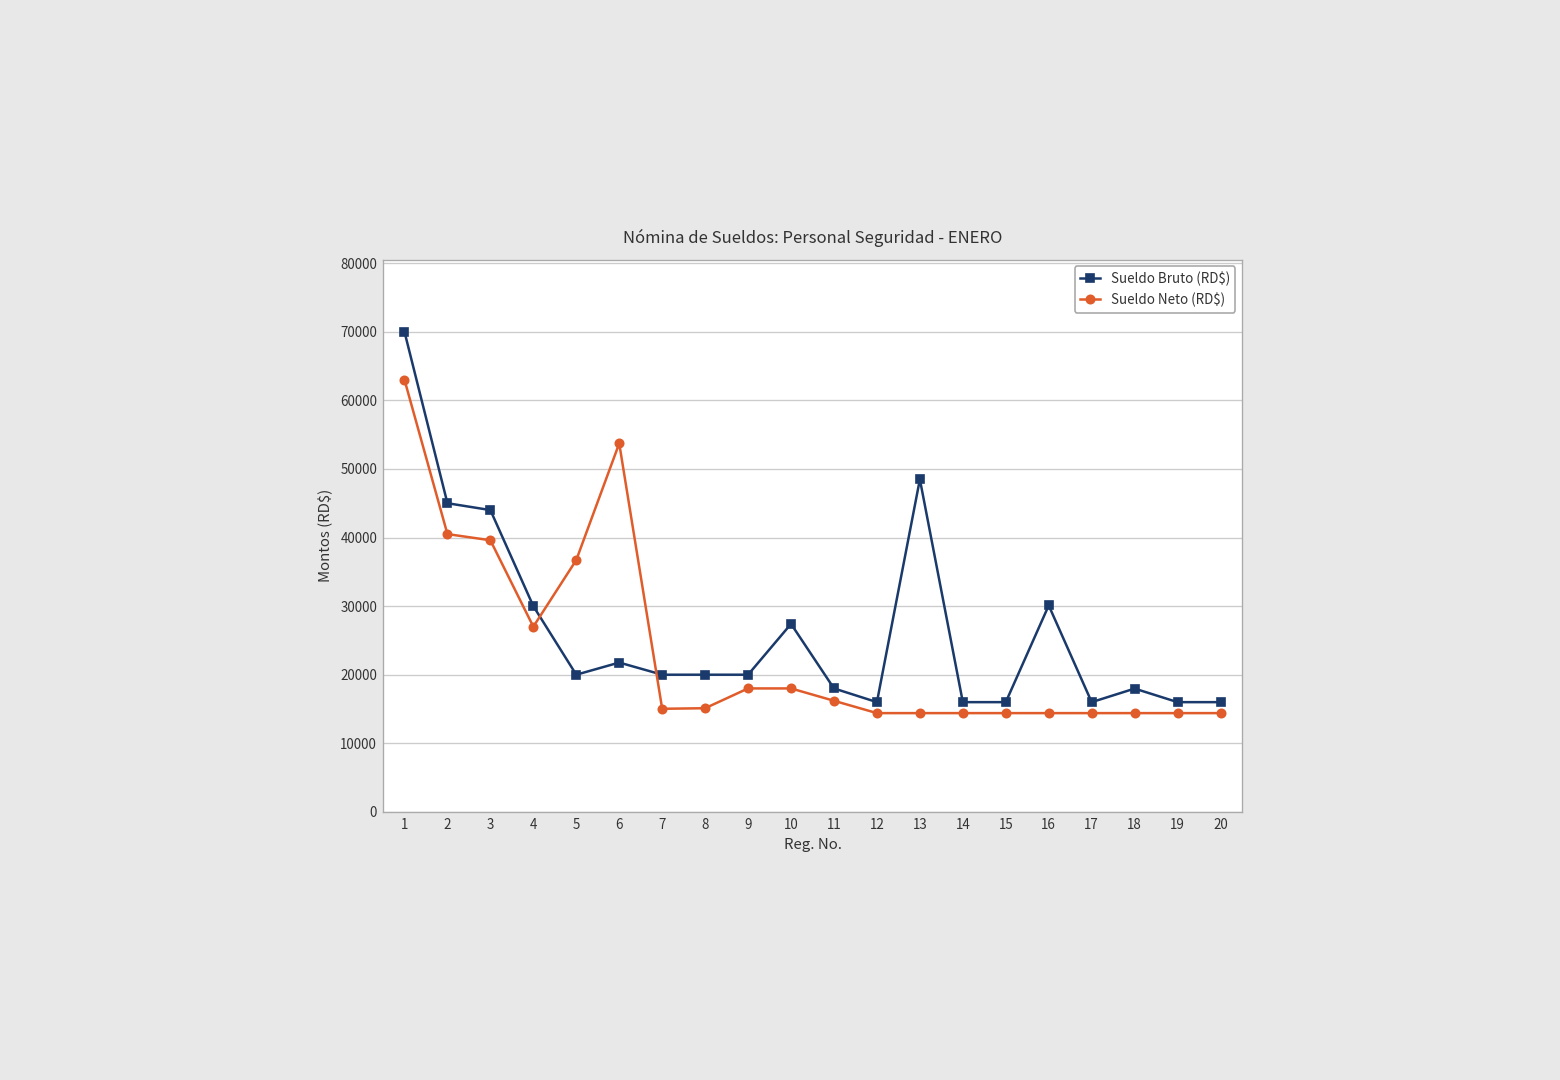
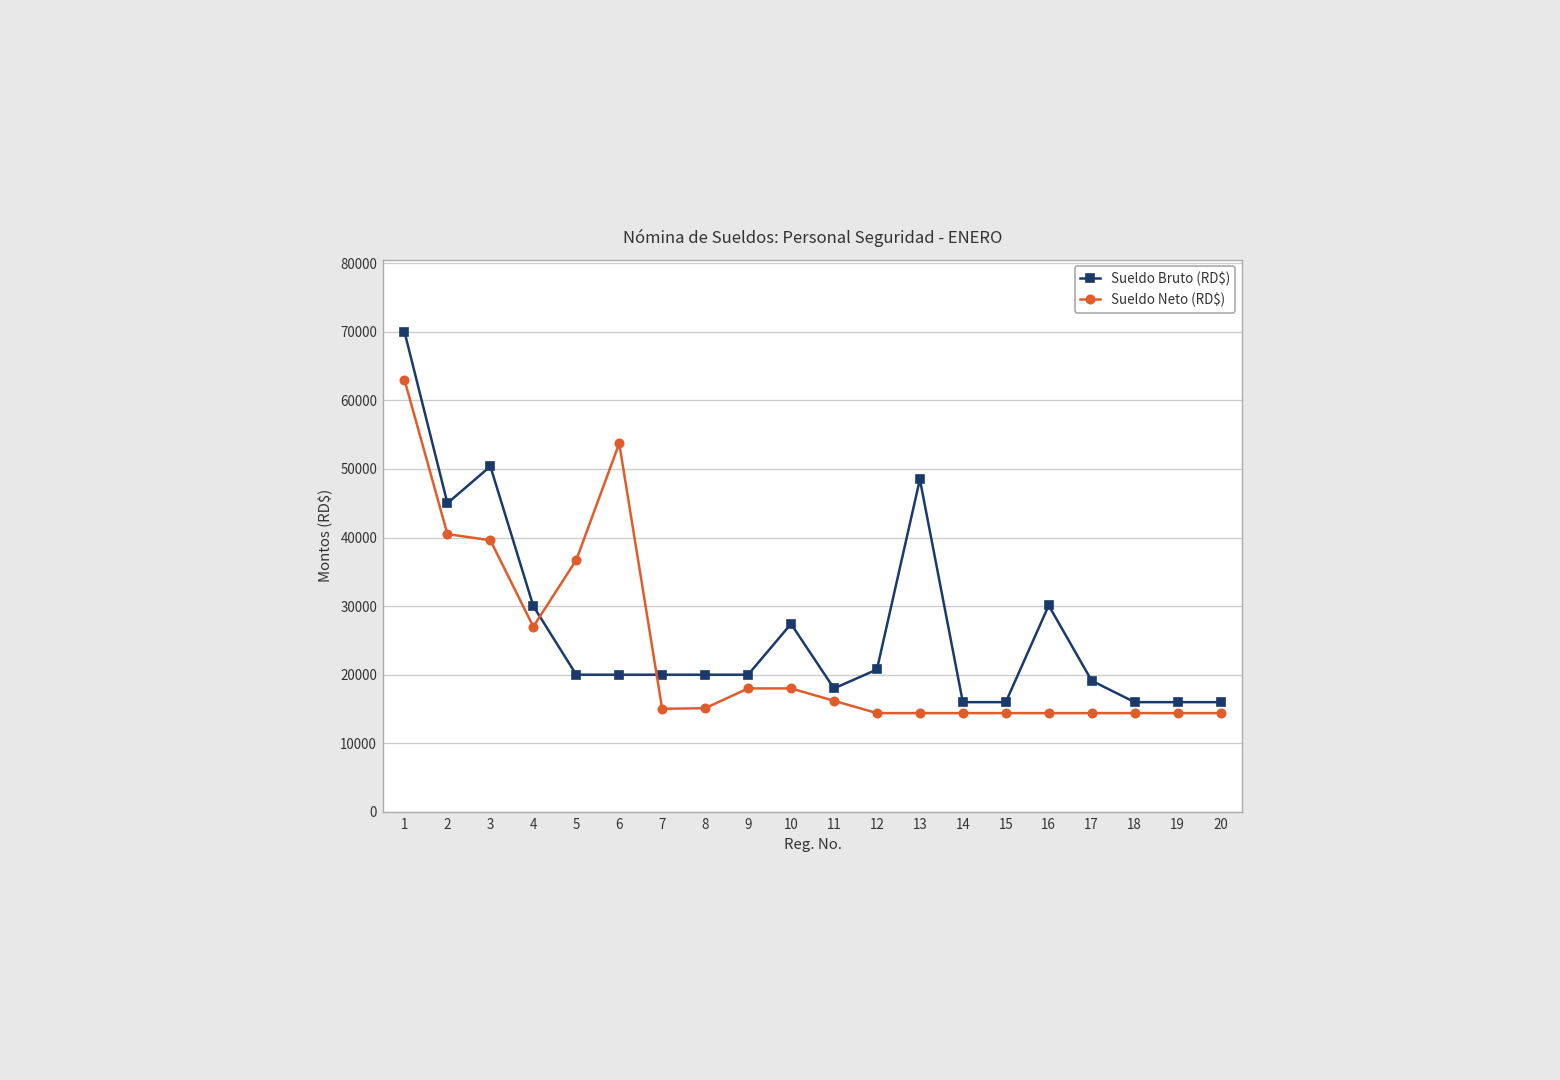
Sueldo Bruto (RD$), 3: 44000 -> 50000
Sueldo Bruto (RD$), 6: 22000 -> 20000
Sueldo Bruto (RD$), 12: 16000 -> 21000
Sueldo Bruto (RD$), 17: 16000 -> 19000
Sueldo Bruto (RD$), 18: 18000 -> 16000
